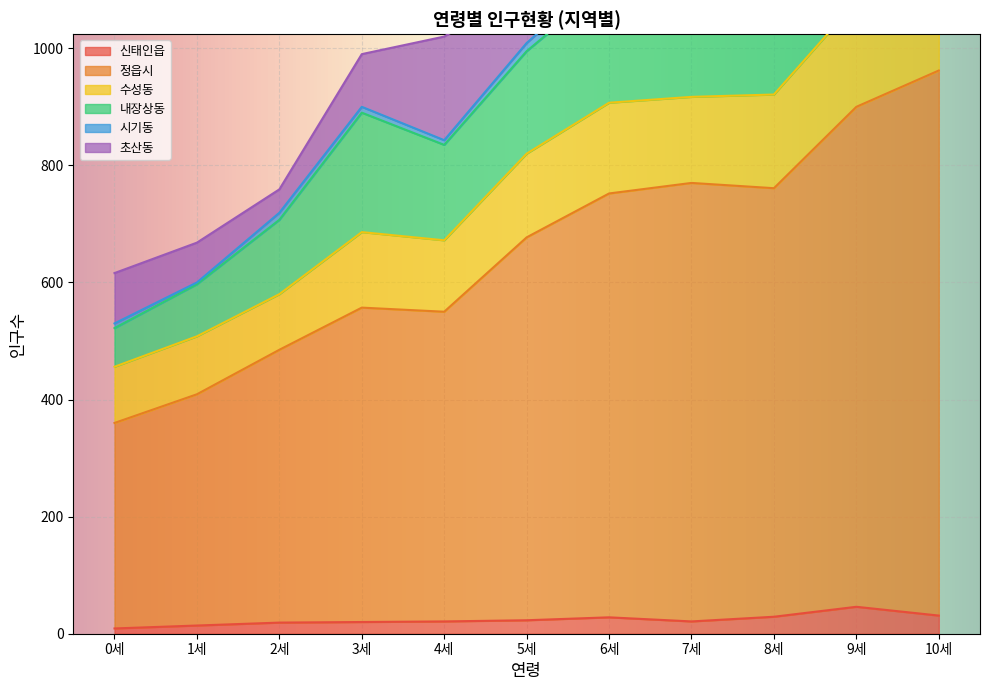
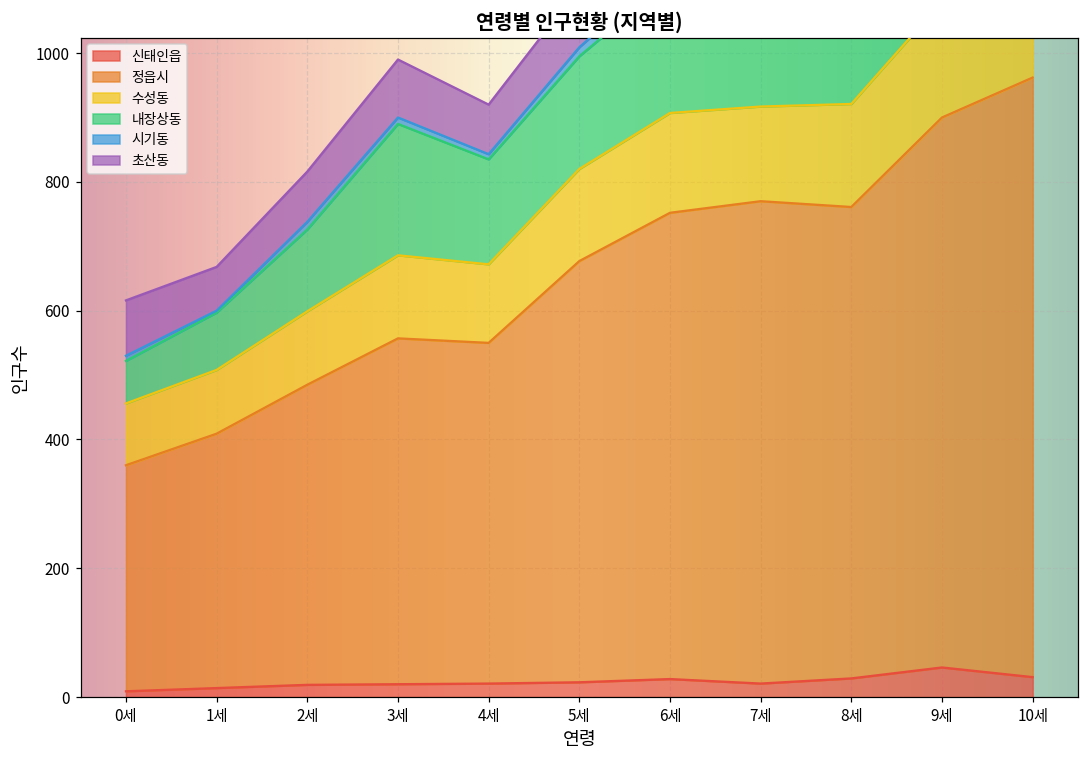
수성동, 2세: 100 -> 110
초산동, 2세: 40 -> 80
초산동, 4세: 180 -> 80
